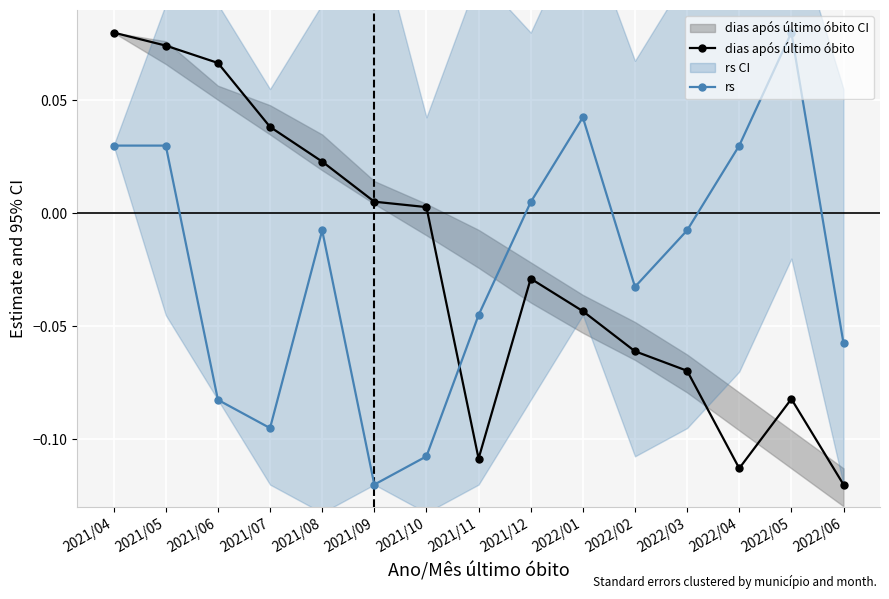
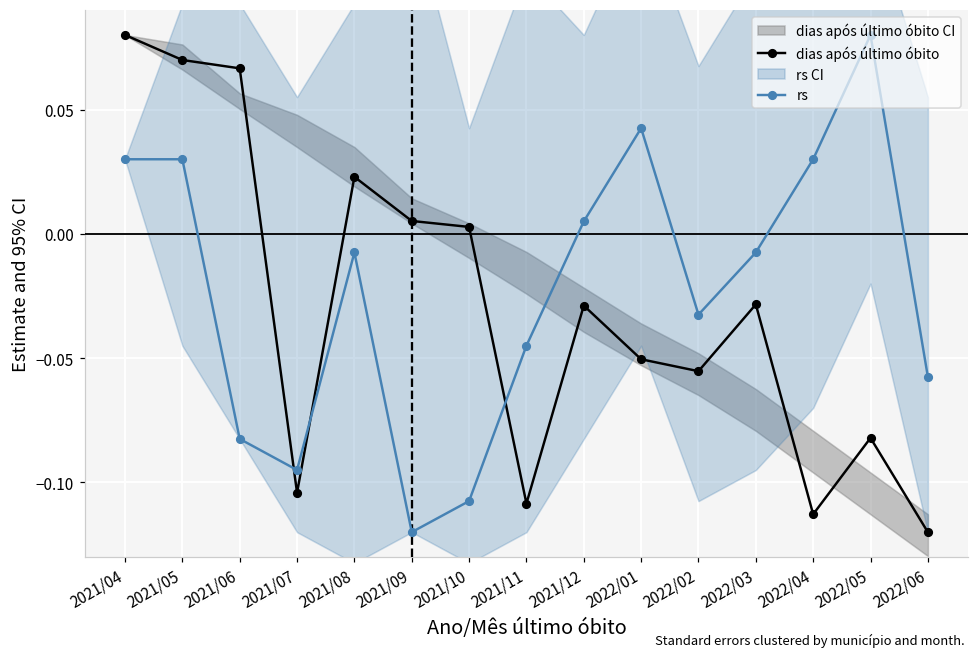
dias após último óbito, 2021/05: 0.074 -> 0.070
dias após último óbito, 2021/07: 0.038 -> -0.104
dias após último óbito, 2022/01: -0.043 -> -0.050
dias após último óbito, 2022/02: -0.061 -> -0.055
dias após último óbito, 2022/03: -0.070 -> -0.028
